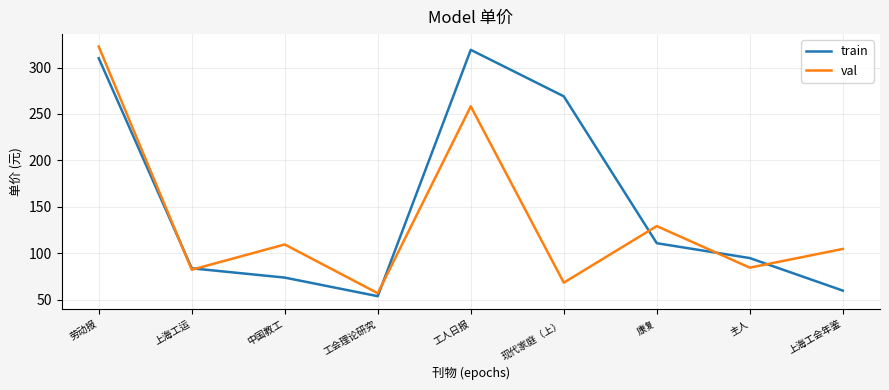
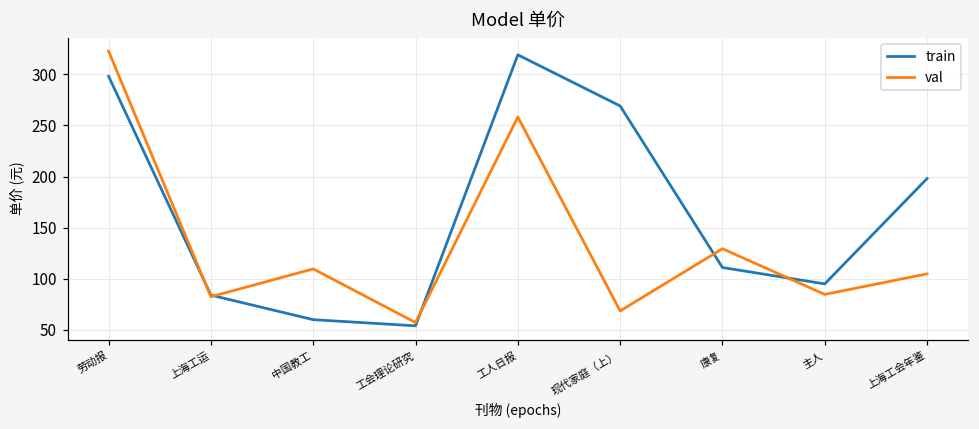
train, 劳动报: 310 -> 300
train, 中国教工: 70 -> 60
train, 上海工会年鉴: 60 -> 200
